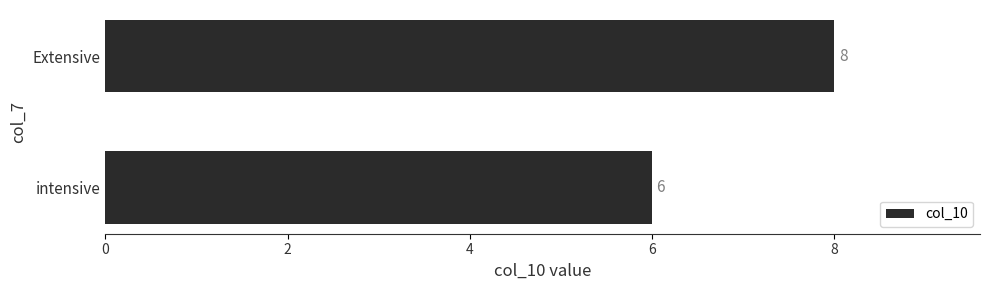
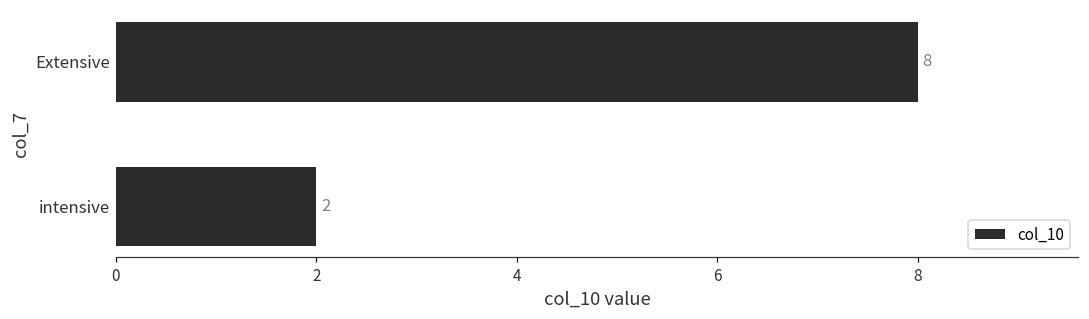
intensive: 6 -> 2
